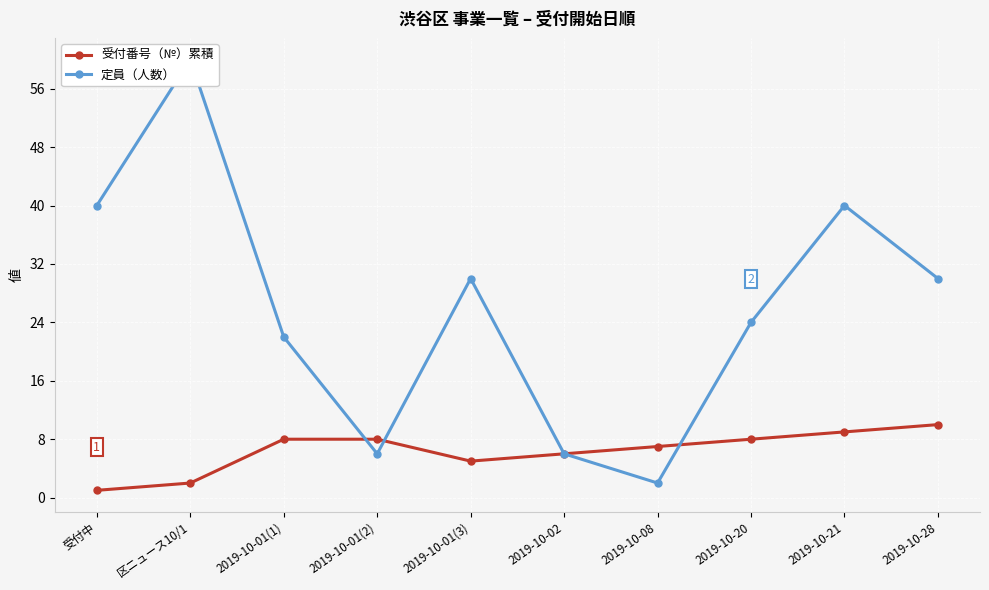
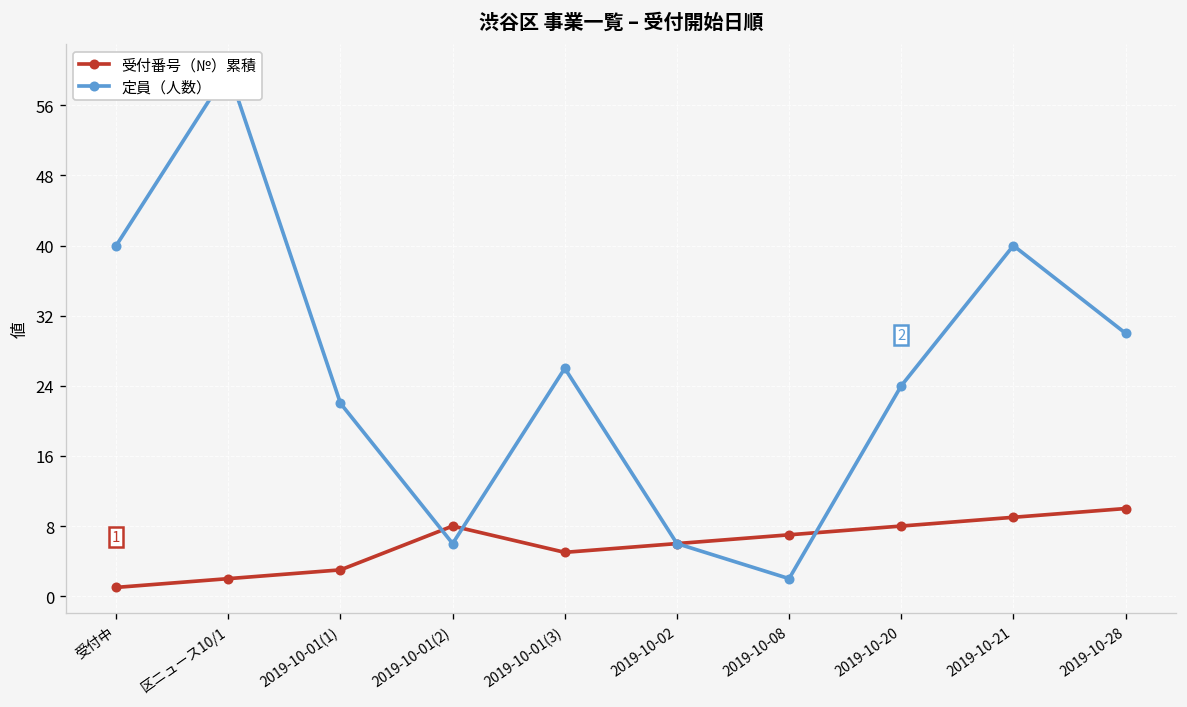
受付番号（№）累積, 2019-10-01(1): 8 -> 3
定員（人数）, 2019-10-01(3): 30 -> 26
